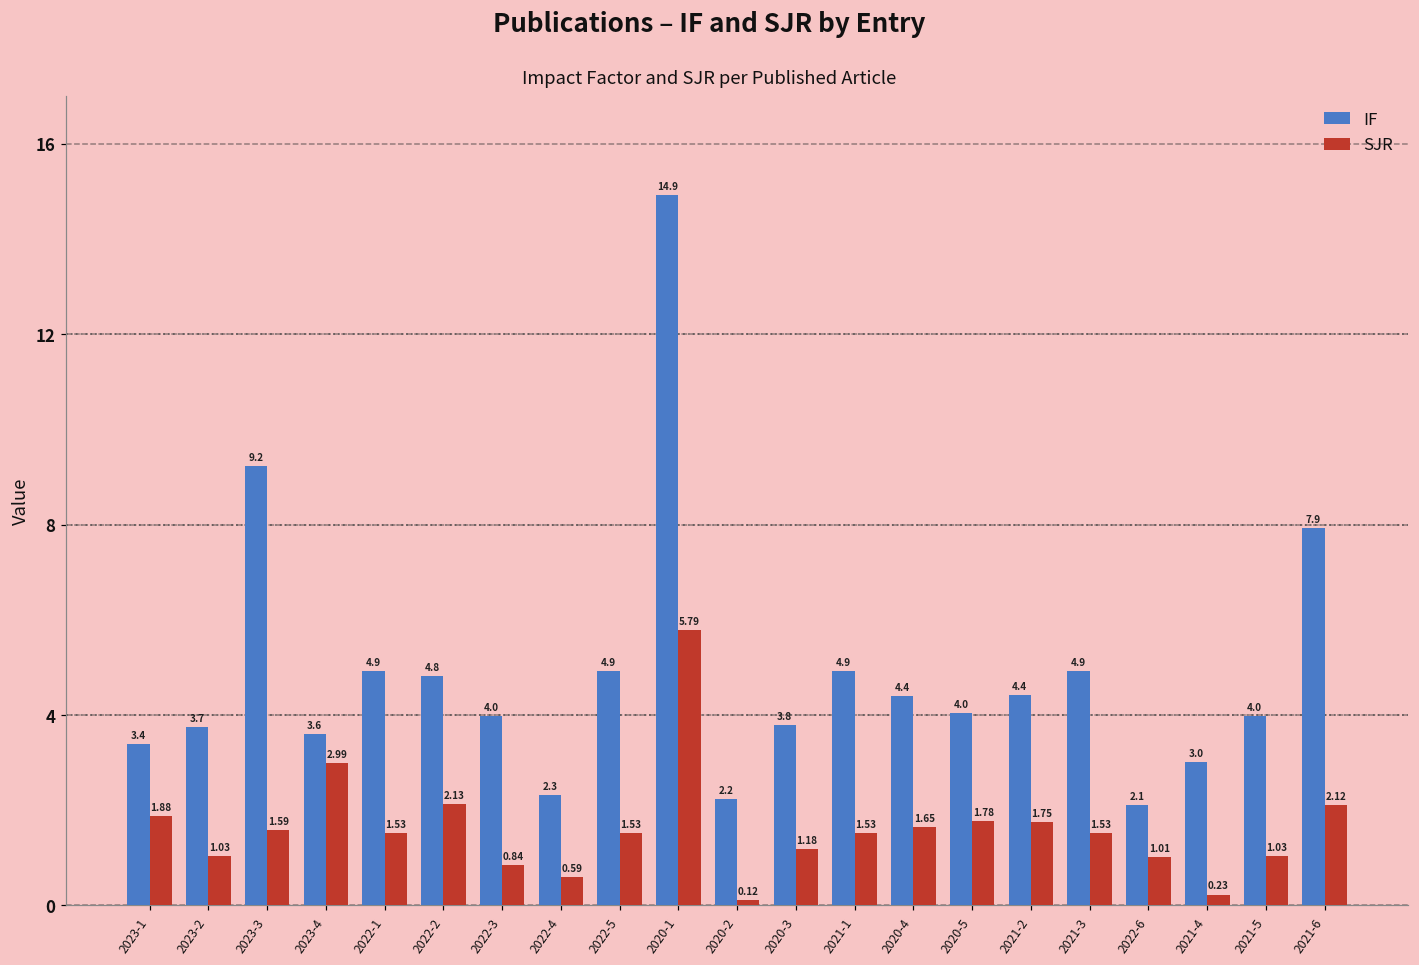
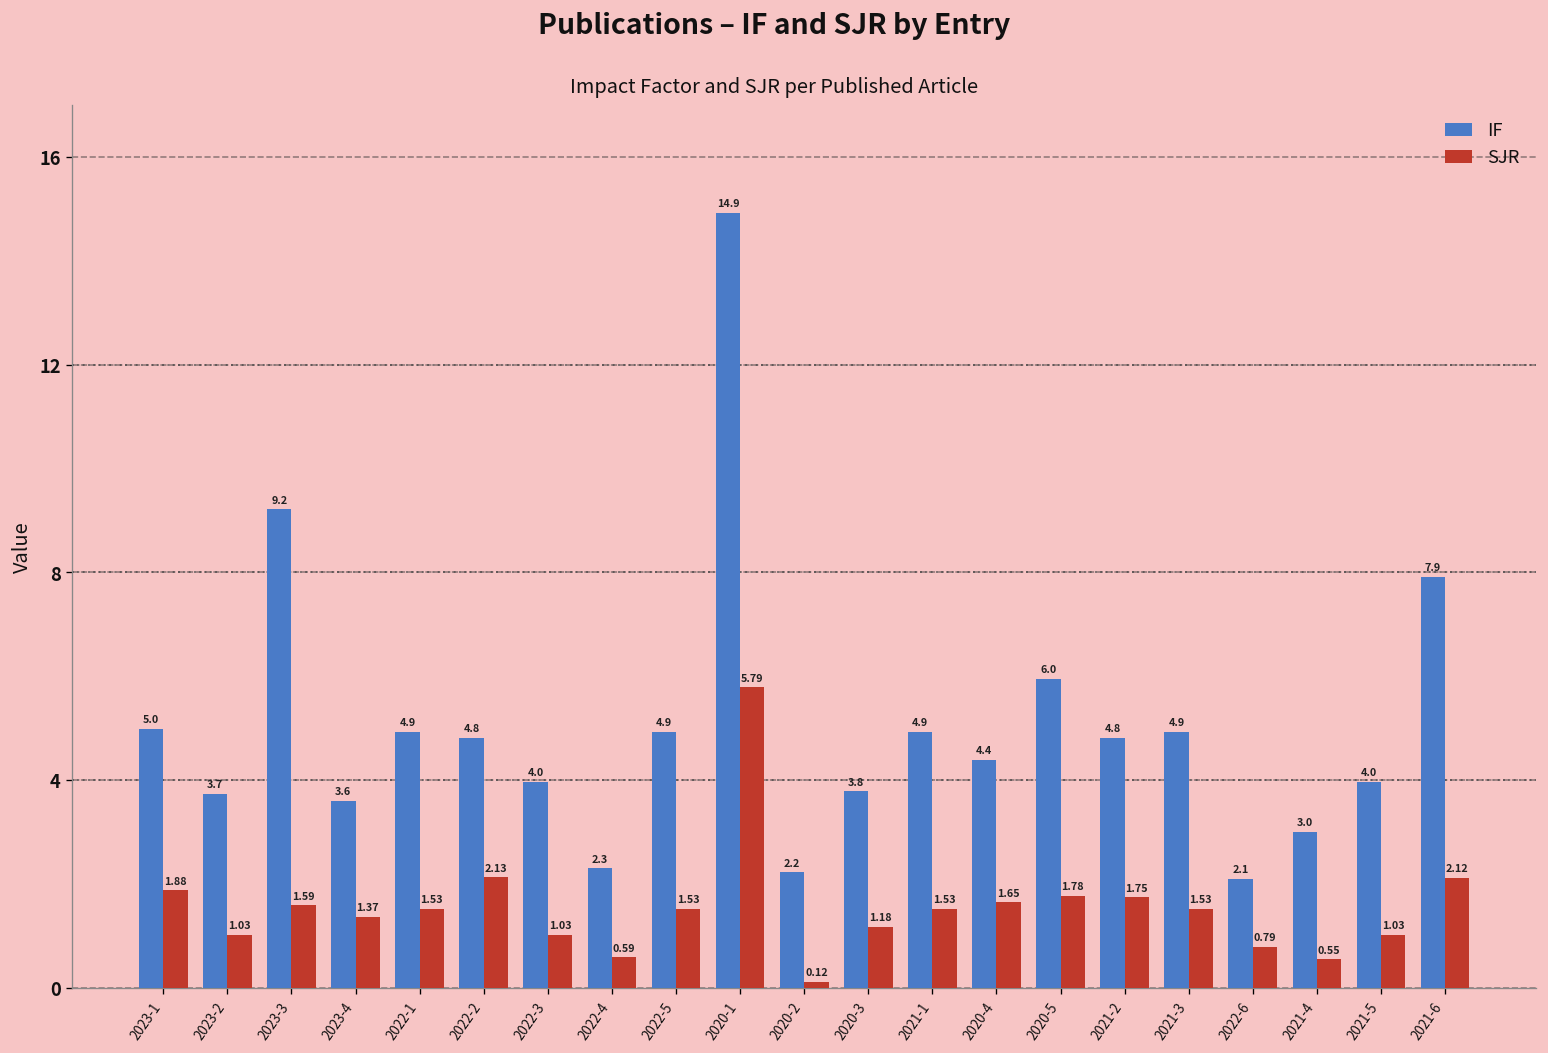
IF, 2023-1: 3.4 -> 5.0
SJR, 2023-4: 2.99 -> 1.37
SJR, 2022-3: 0.84 -> 1.03
IF, 2020-5: 4.0 -> 6.0
IF, 2021-2: 4.4 -> 4.8
SJR, 2022-6: 1.01 -> 0.79
SJR, 2021-4: 0.23 -> 0.55
